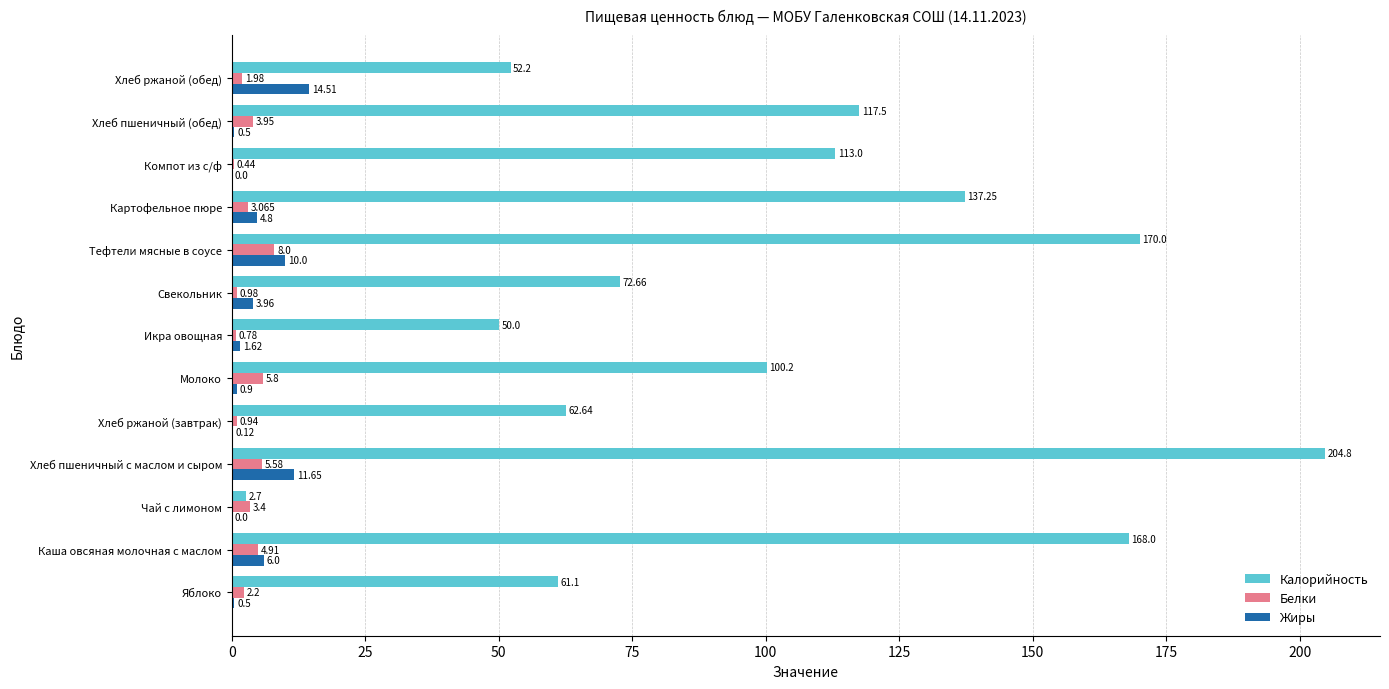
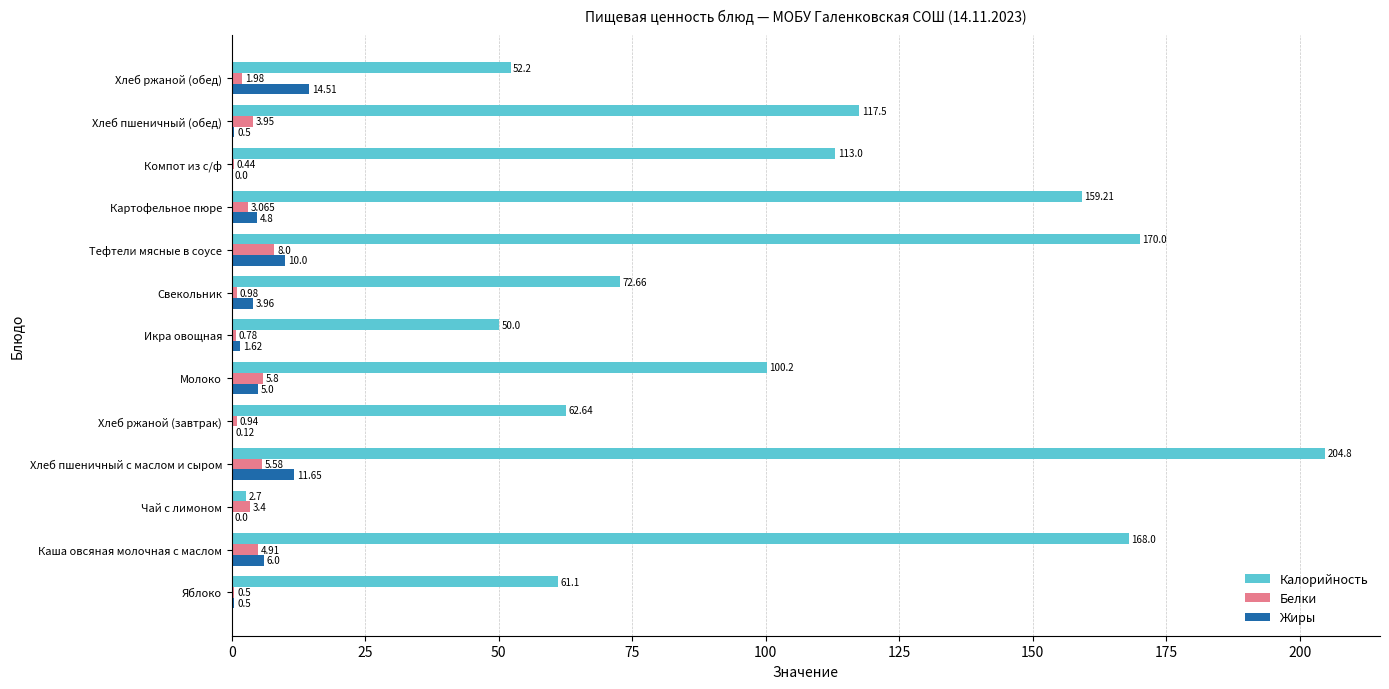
Калорийность, Картофельное пюре: 137.25 -> 159.21
Жиры, Молоко: 0.9 -> 5.0
Белки, Яблоко: 2.2 -> 0.5
